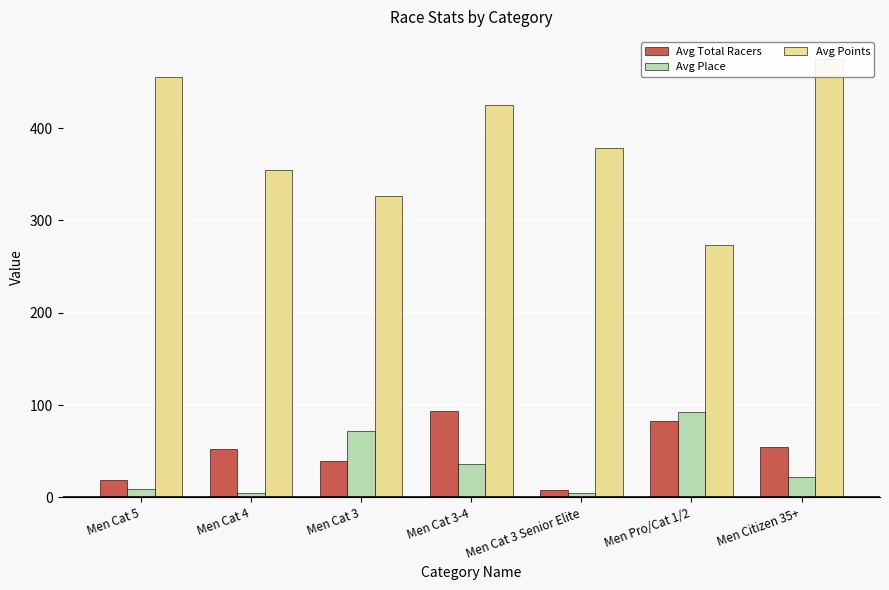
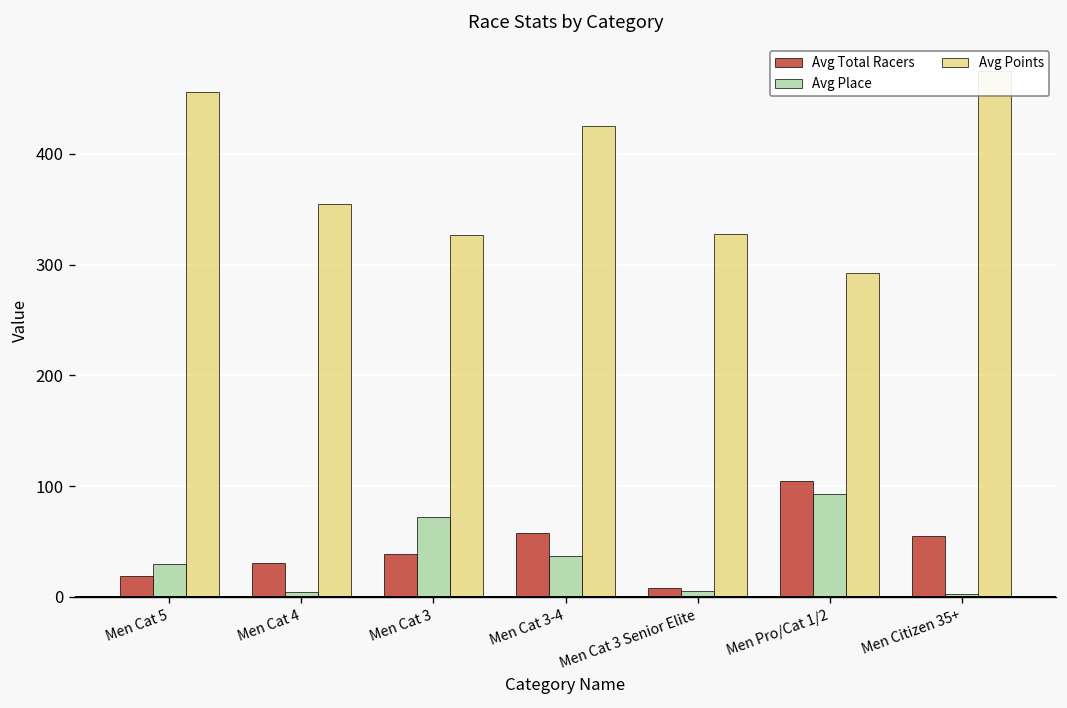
Avg Place, Men Cat 5: 10 -> 30
Avg Total Racers, Men Cat 4: 50 -> 30
Avg Total Racers, Men Cat 3-4: 90 -> 60
Avg Points, Men Cat 3 Senior Elite: 380 -> 330
Avg Total Racers, Men Pro/Cat 1/2: 80 -> 110
Avg Points, Men Pro/Cat 1/2: 270 -> 290
Avg Place, Men Citizen 35+: 20 -> 0
